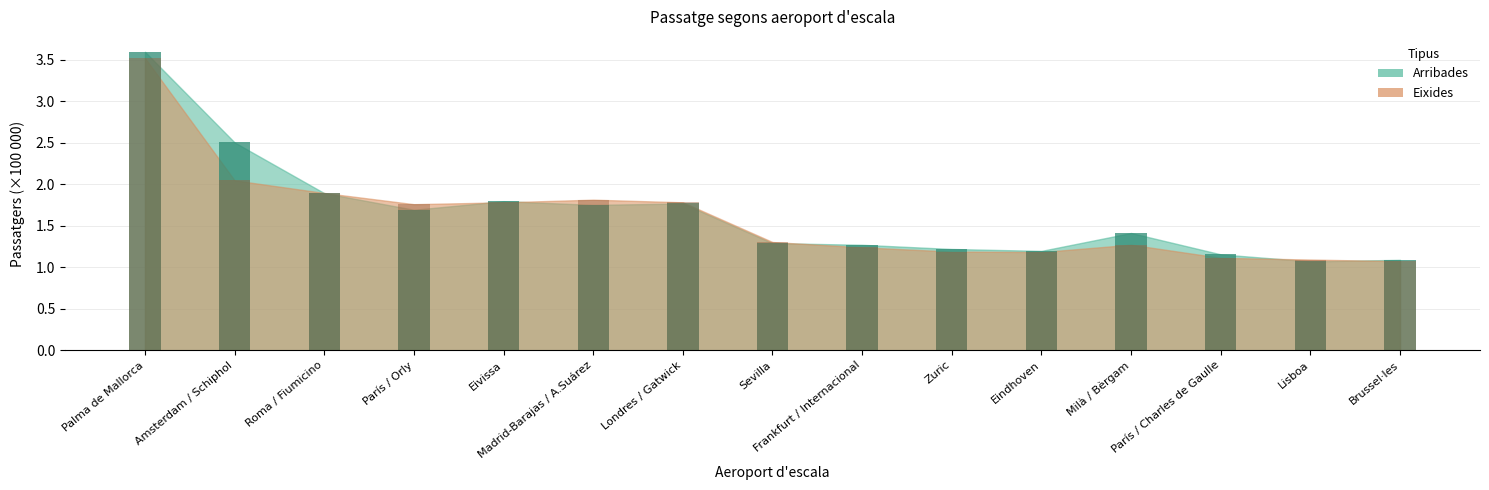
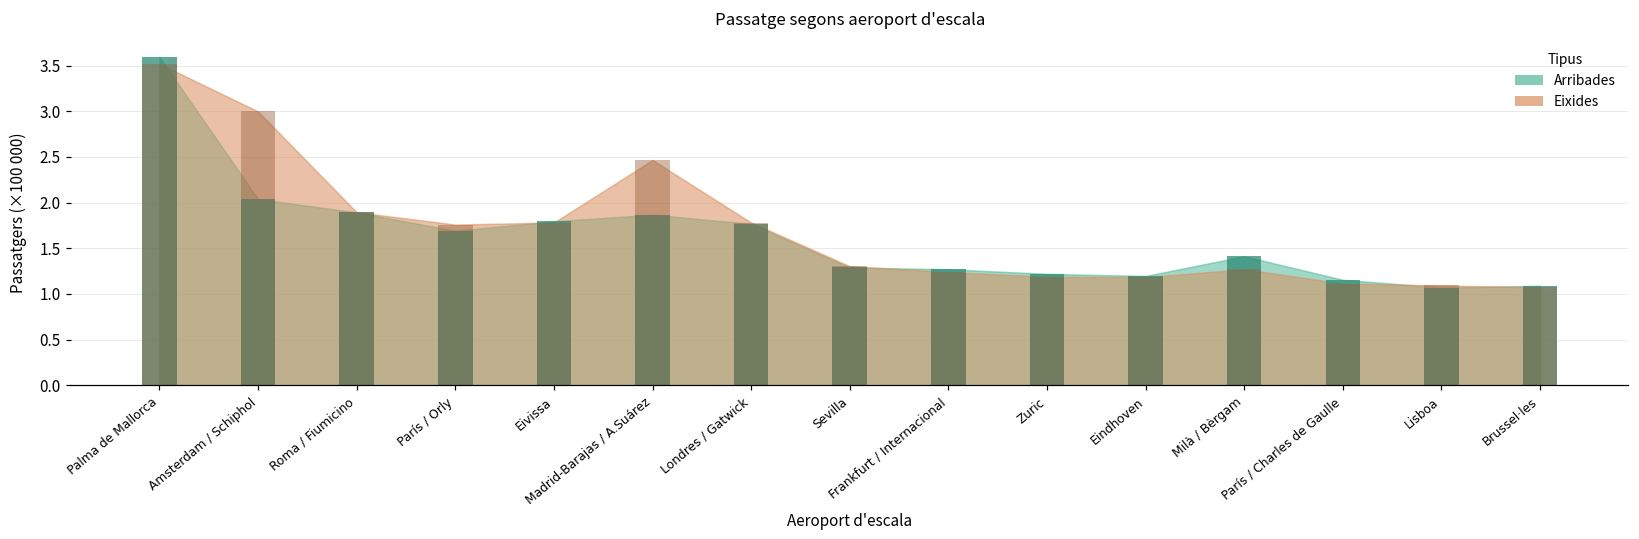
Arribades, Amsterdam / Schiphol: 2.5 -> 2.0
Eixides, Amsterdam / Schiphol: 2.0 -> 3.0
Arribades, Madrid-Barajas / A.Suárez: 1.7 -> 1.9
Eixides, Madrid-Barajas / A.Suárez: 1.8 -> 2.5
